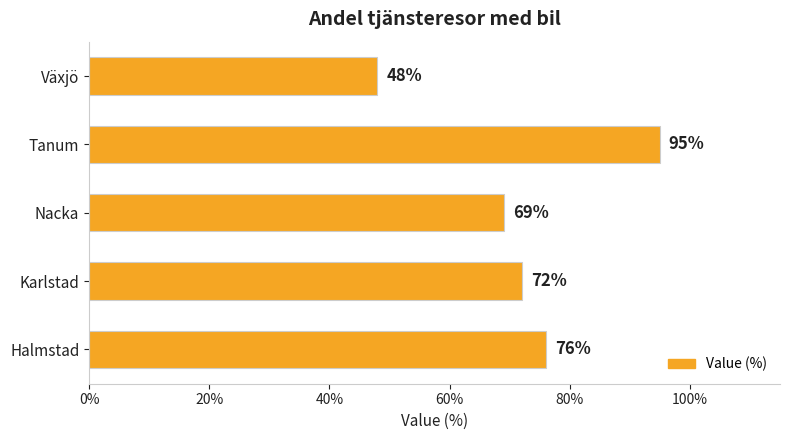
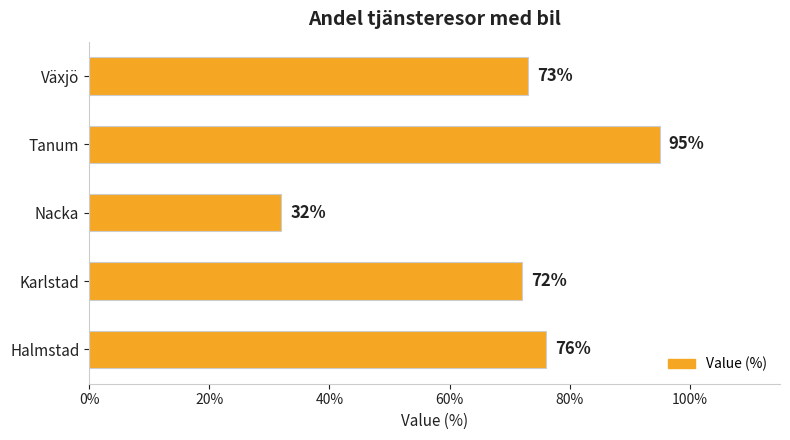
Växjö: 48% -> 73%
Nacka: 69% -> 32%
